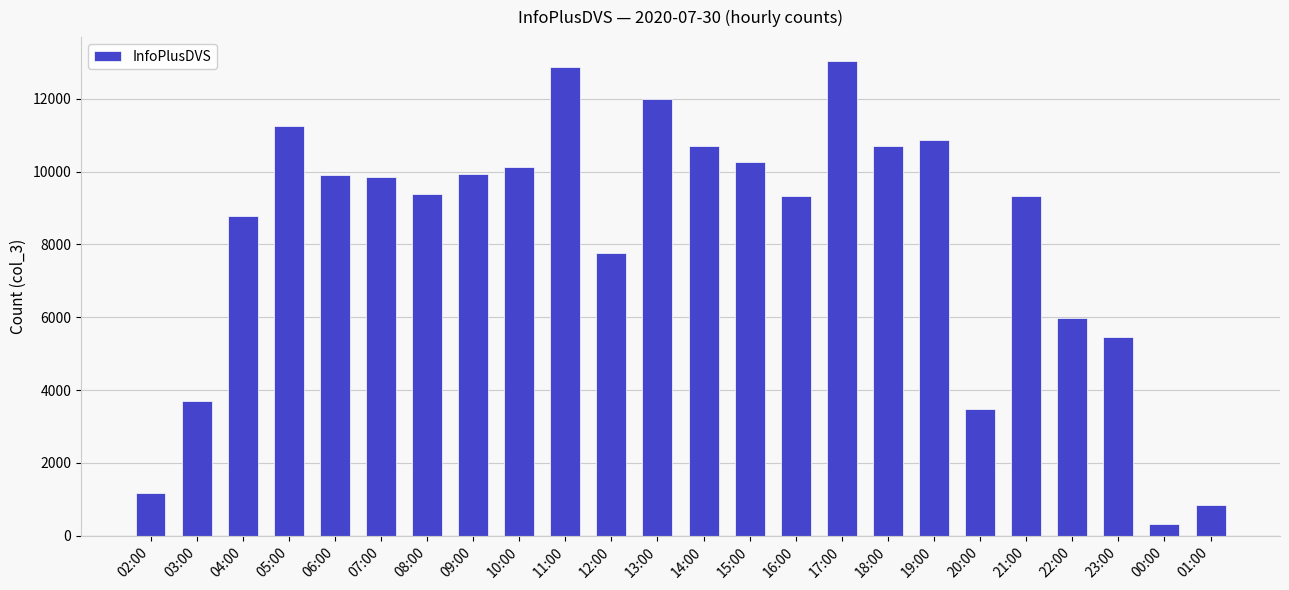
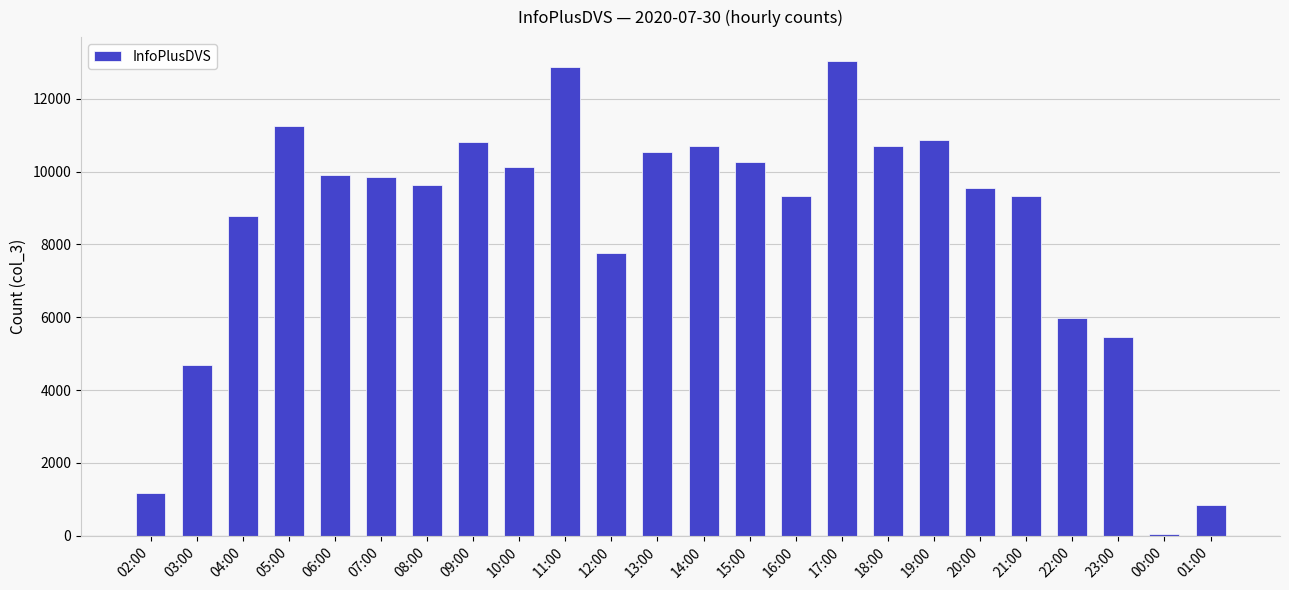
03:00: 3700 -> 4700
08:00: 9400 -> 9600
09:00: 9900 -> 10800
13:00: 12000 -> 10500
20:00: 3500 -> 9600
00:00: 300 -> 100
